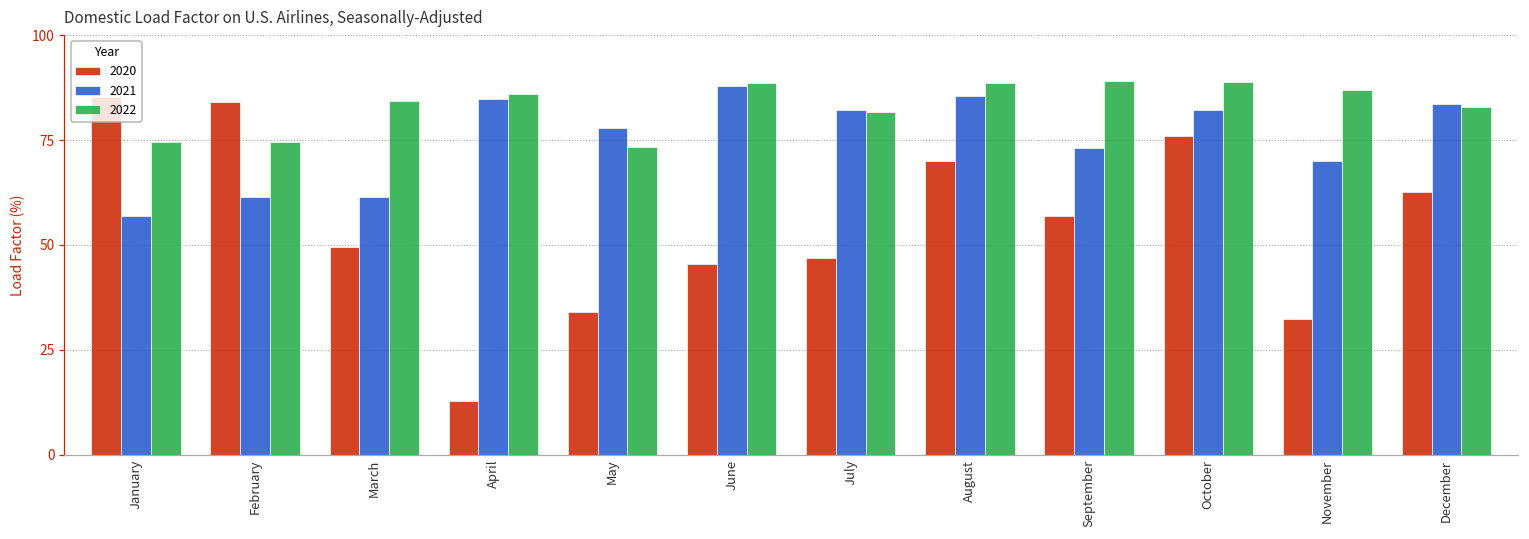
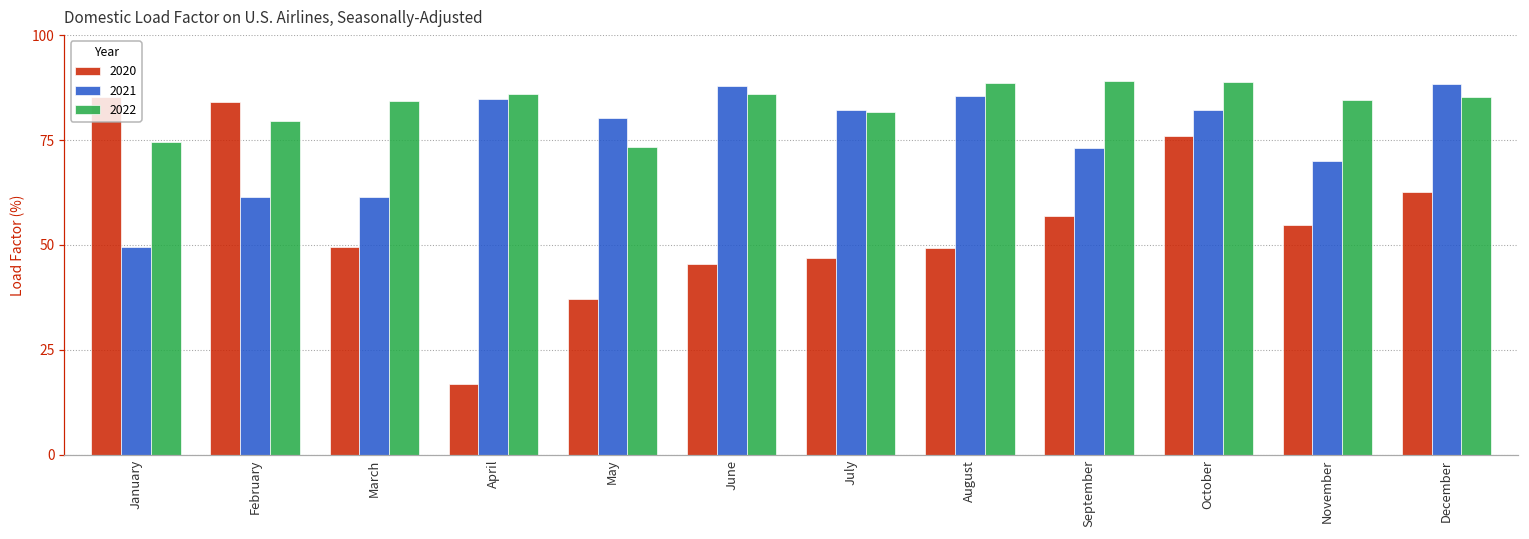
2021, January: 57 -> 50
2022, February: 75 -> 80
2020, April: 13 -> 17
2020, May: 34 -> 37
2021, May: 78 -> 80
2022, June: 89 -> 86
2020, August: 70 -> 49
2020, November: 32 -> 55
2022, November: 87 -> 85
2021, December: 84 -> 88
2022, December: 83 -> 85
